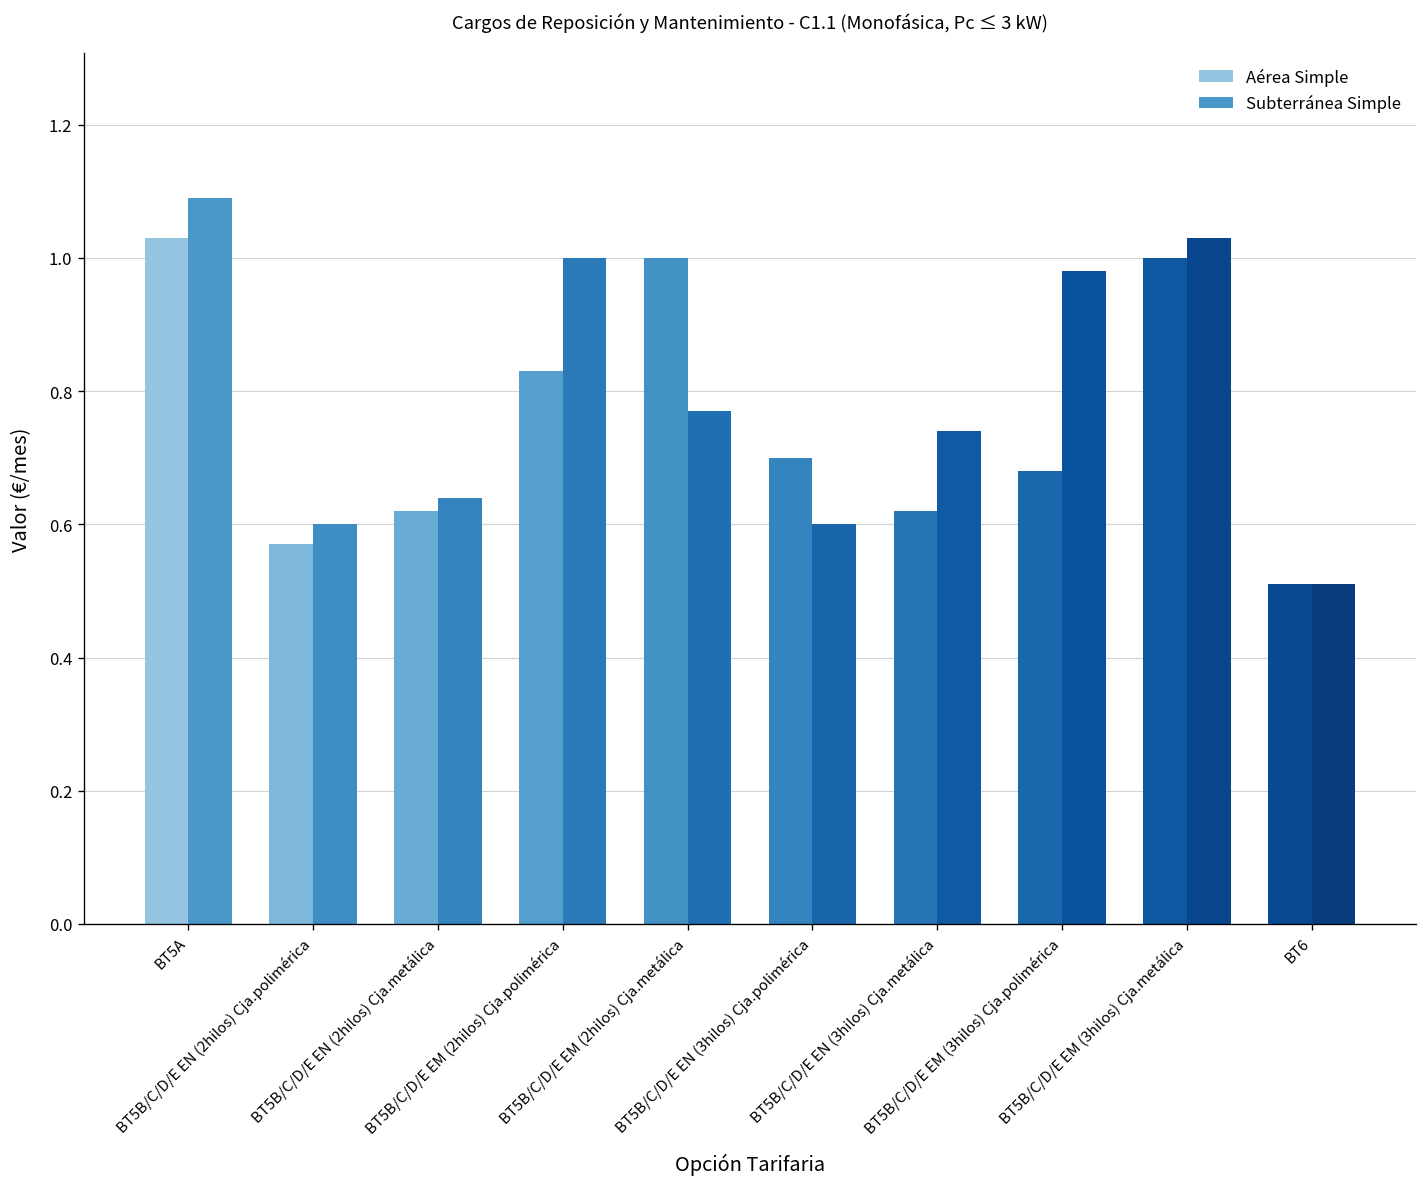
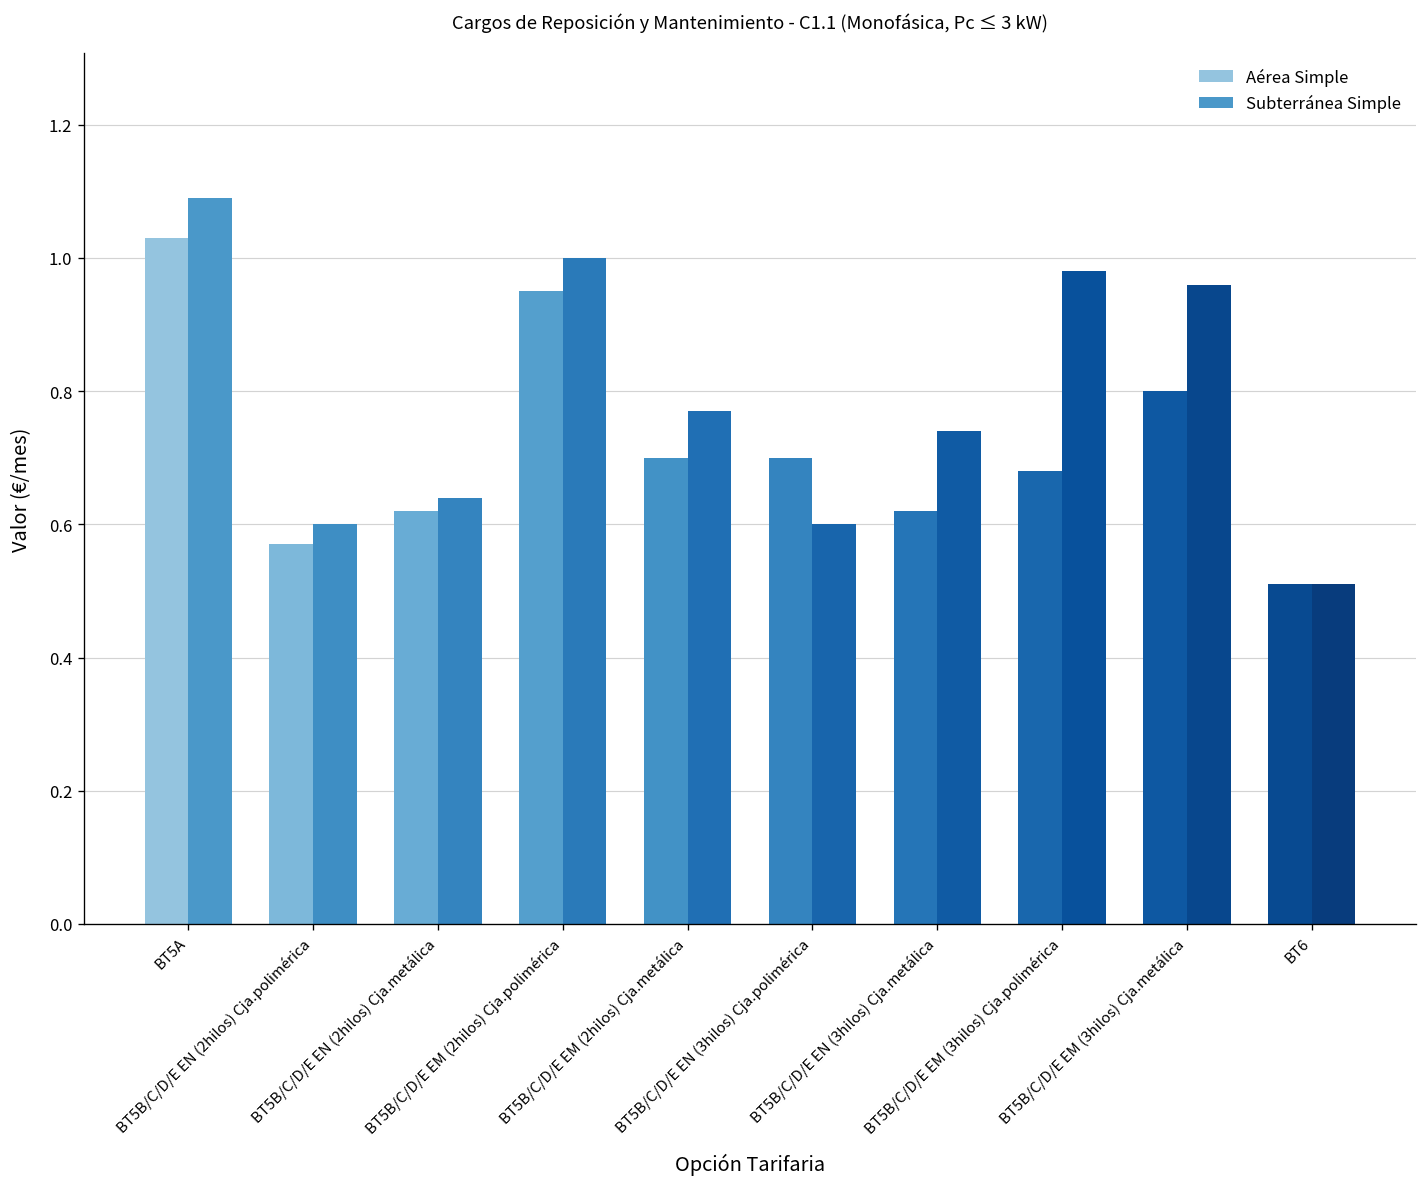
Aérea Simple, BT5B/C/D/E EM (2hilos) Cja.polimérica: 0.83 -> 0.95
Aérea Simple, BT5B/C/D/E EM (2hilos) Cja.metálica: 1.0 -> 0.7
Aérea Simple, BT5B/C/D/E EM (3hilos) Cja.metálica: 1.0 -> 0.8
Subterránea Simple, BT5B/C/D/E EM (3hilos) Cja.metálica: 1.03 -> 0.96
